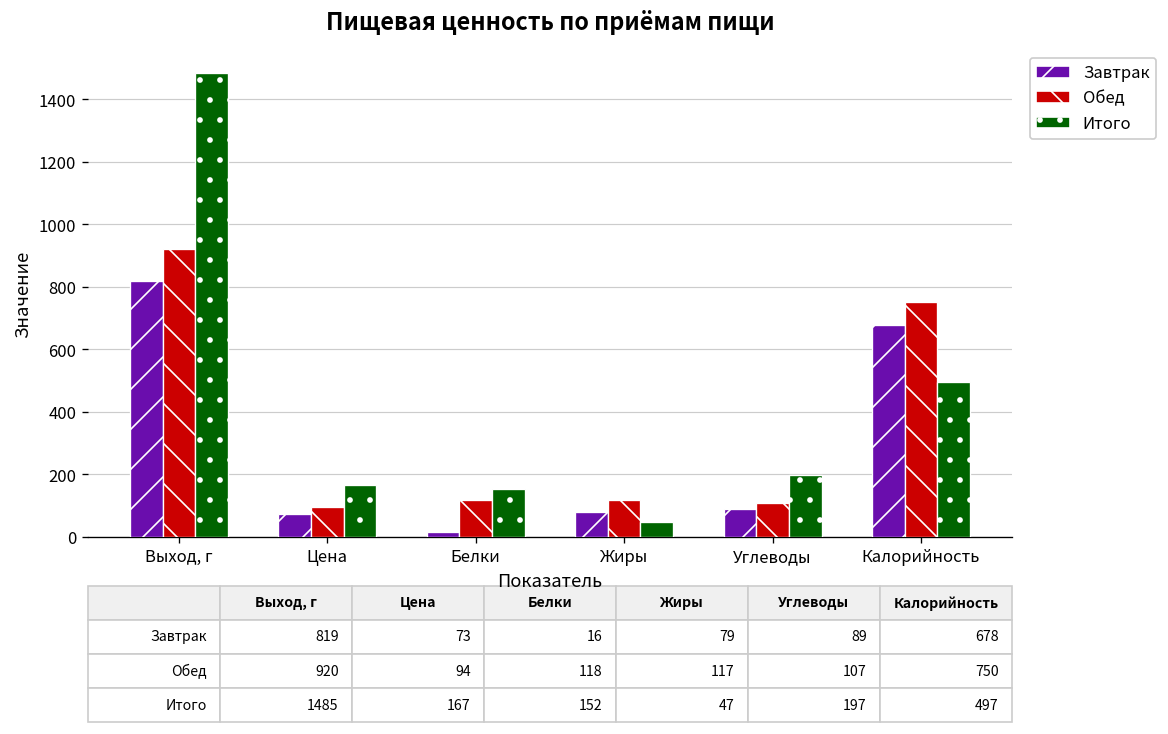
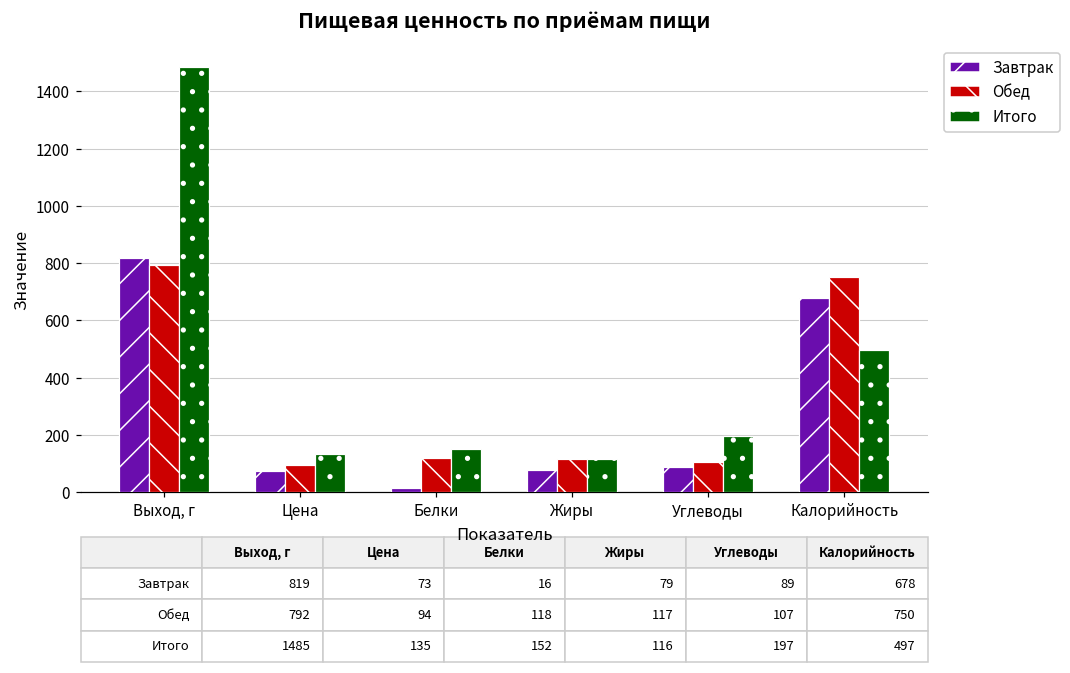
Обед, Выход, г: 920 -> 792
Итого, Цена: 167 -> 135
Итого, Жиры: 47 -> 116
